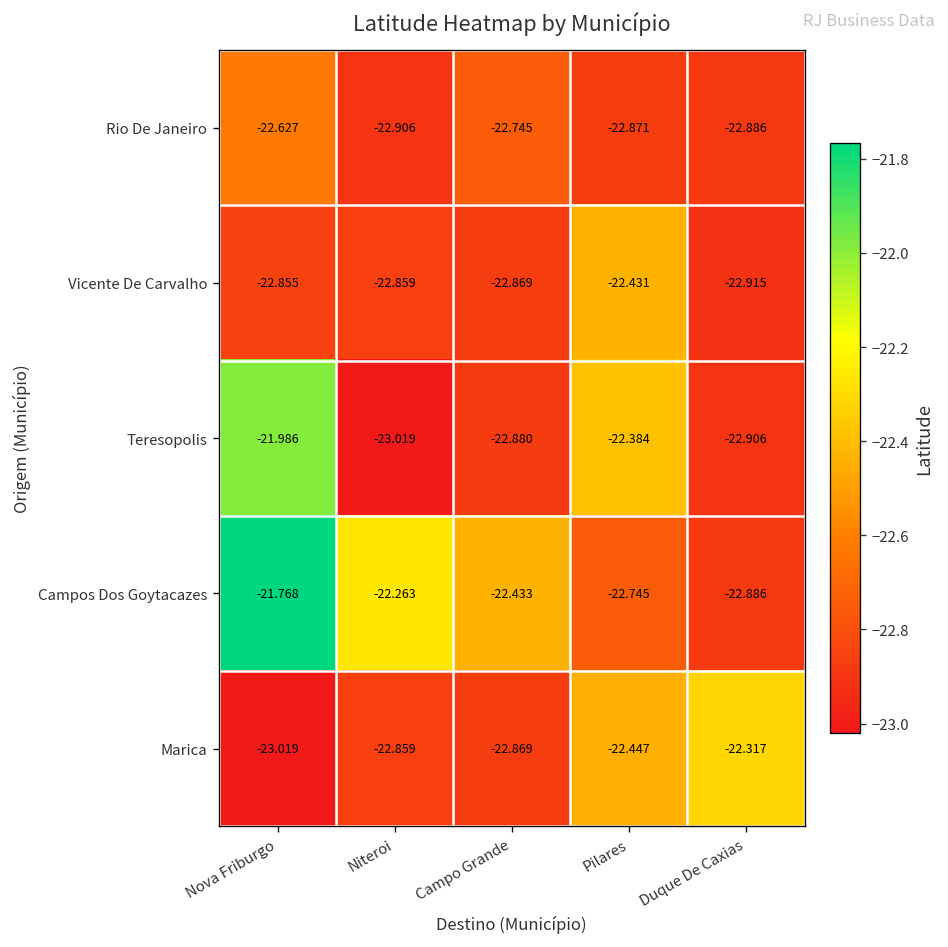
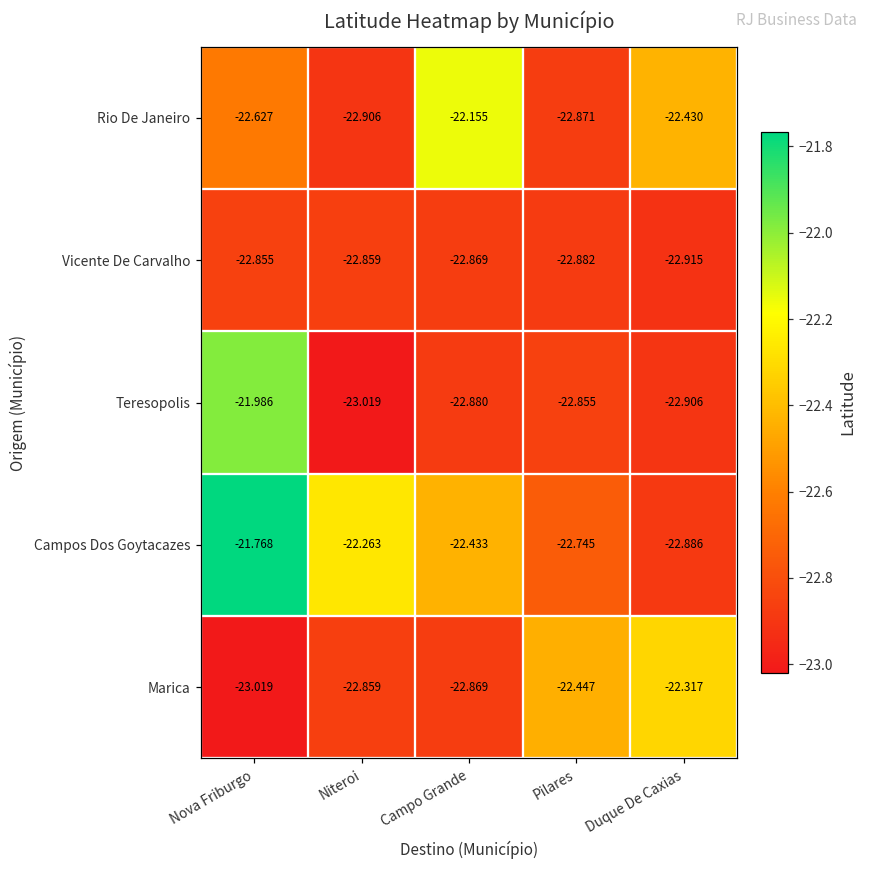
Rio De Janeiro, Campo Grande: -22.745 -> -22.155
Rio De Janeiro, Duque De Caxias: -22.886 -> -22.430
Vicente De Carvalho, Pilares: -22.431 -> -22.882
Teresopolis, Pilares: -22.384 -> -22.855
